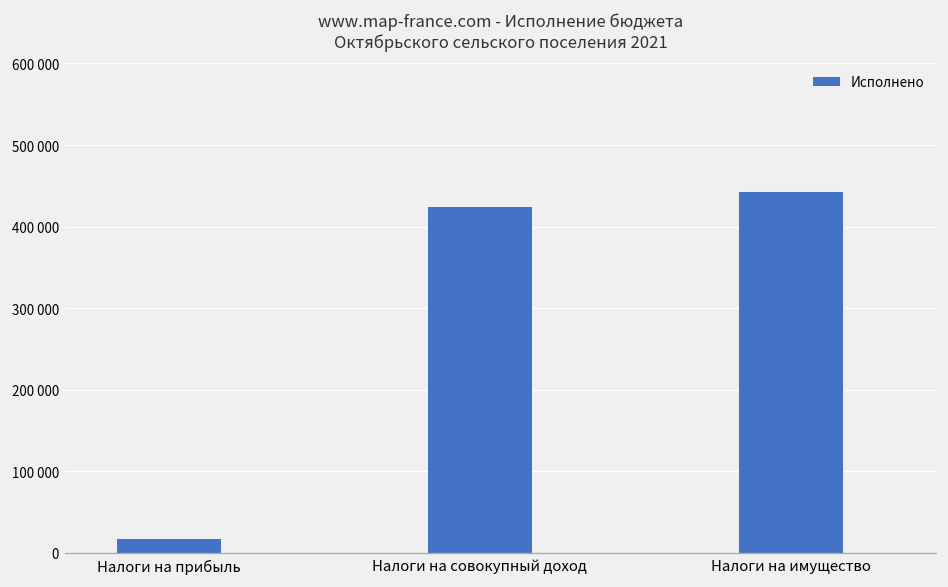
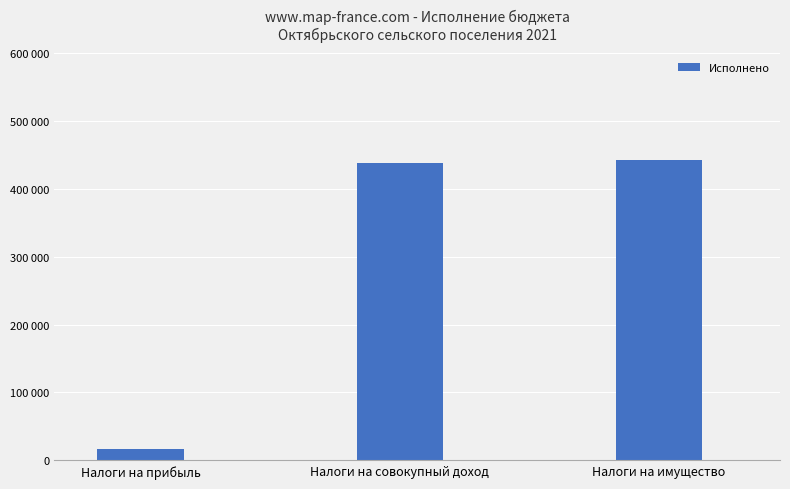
Налоги на совокупный доход: 420000 -> 440000
